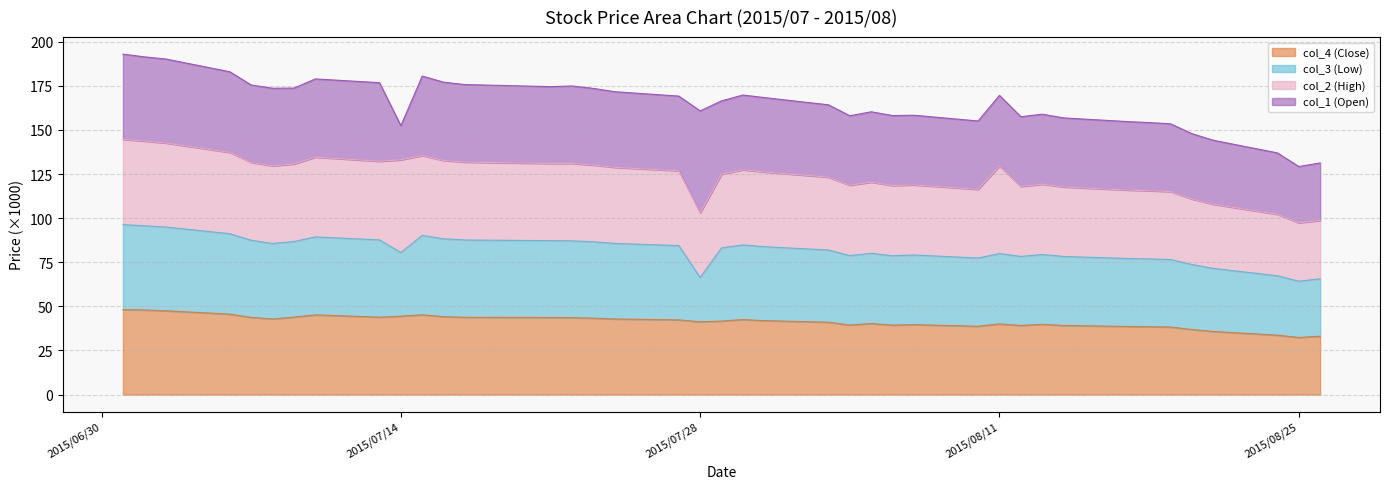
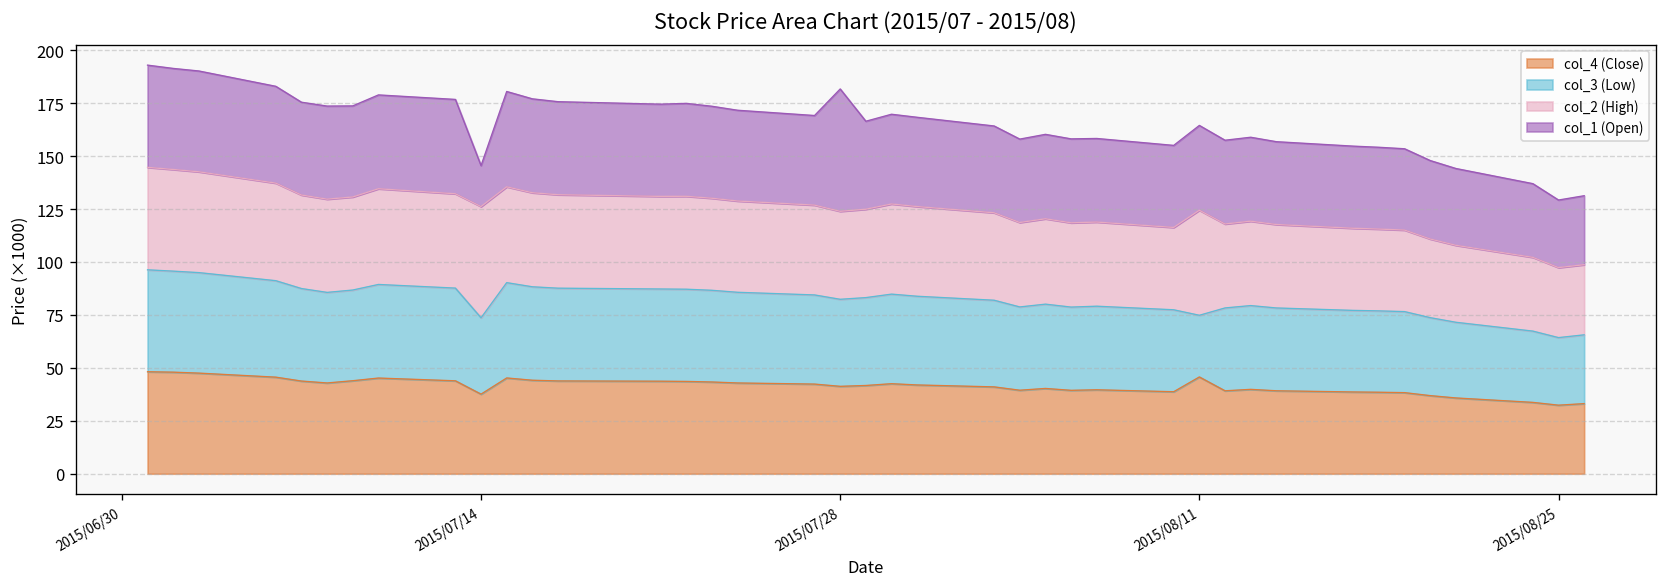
col_4 (Close), 2015/07/14: 44 -> 38
col_3 (Low), 2015/07/28: 25 -> 41
col_2 (High), 2015/07/28: 37 -> 42
col_4 (Close), 2015/08/11: 40 -> 46
col_3 (Low), 2015/08/11: 40 -> 29
